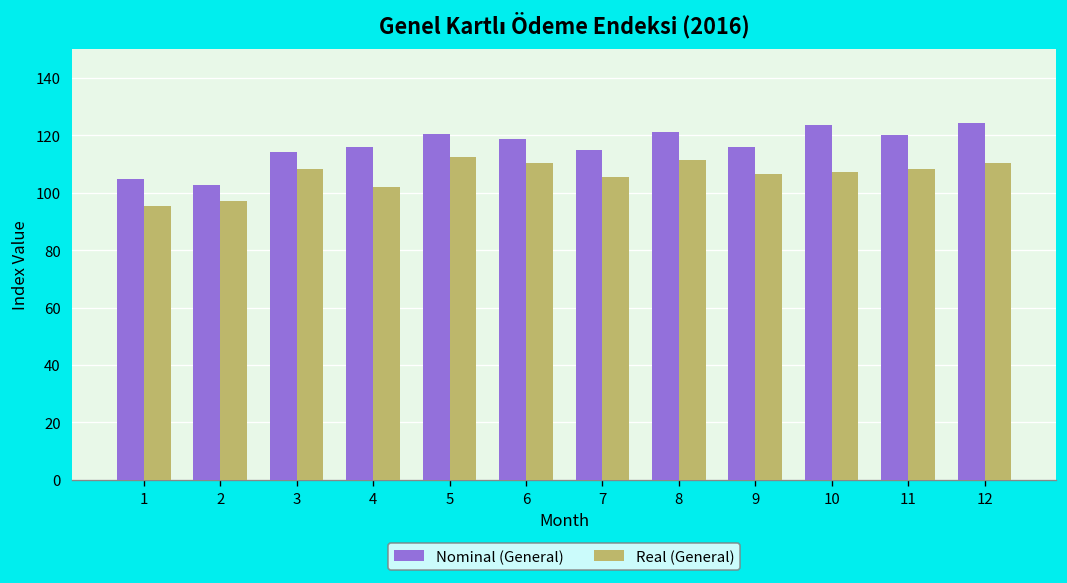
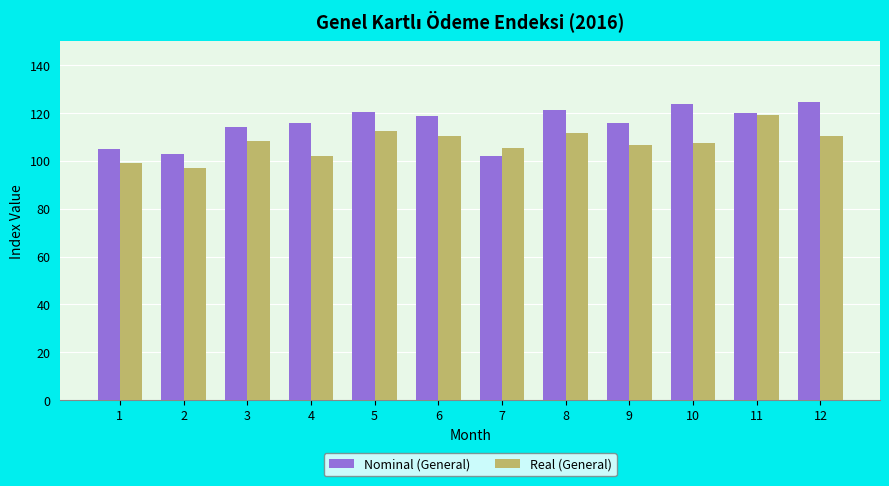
Real (General), 1: 95 -> 99
Nominal (General), 7: 115 -> 102
Real (General), 11: 108 -> 119
